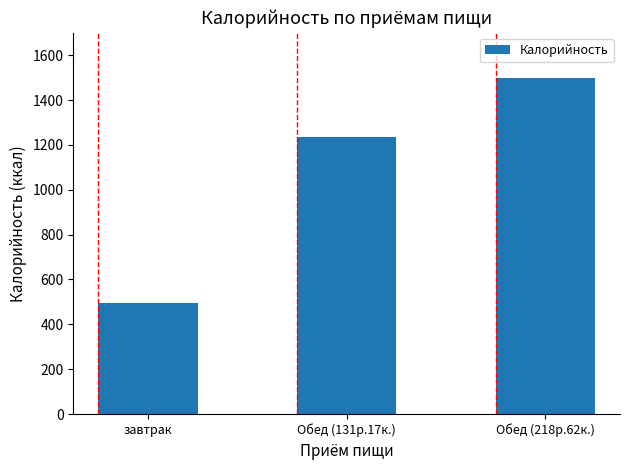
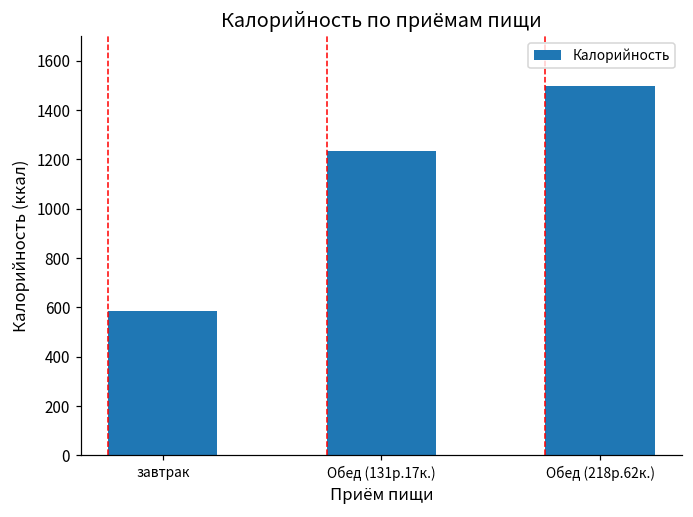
завтрак: 500 -> 590
